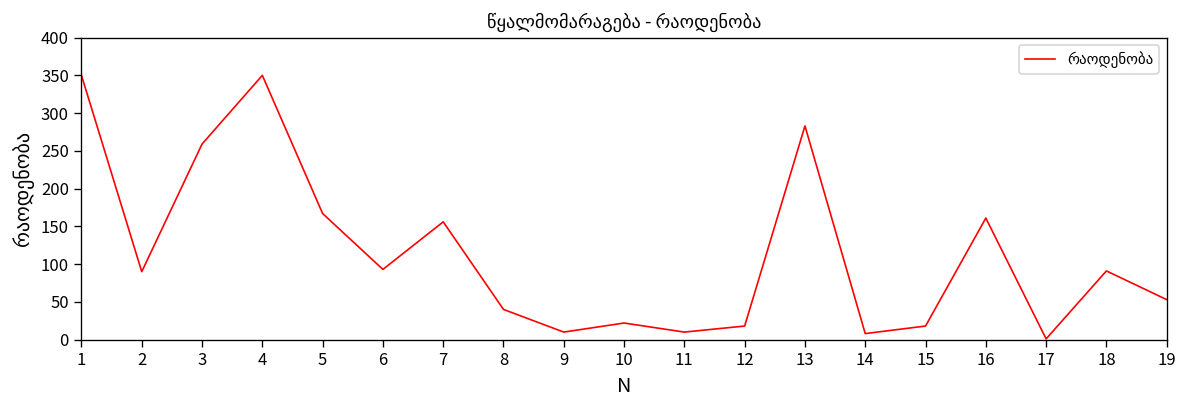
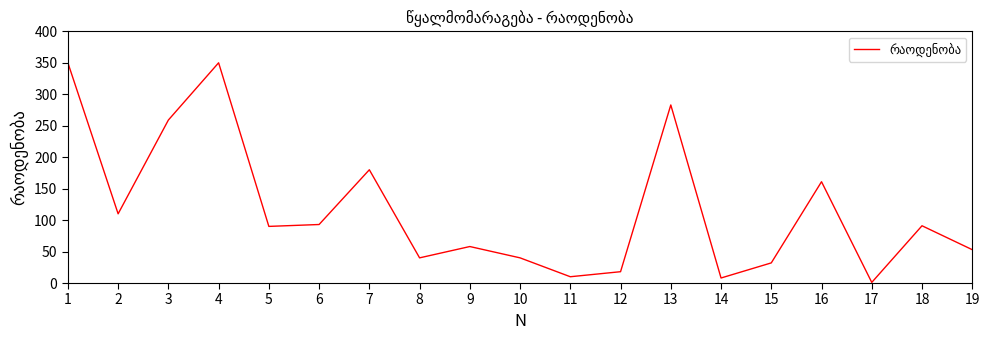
2: 90 -> 110
5: 170 -> 90
7: 160 -> 180
9: 10 -> 60
10: 20 -> 40
15: 20 -> 30
